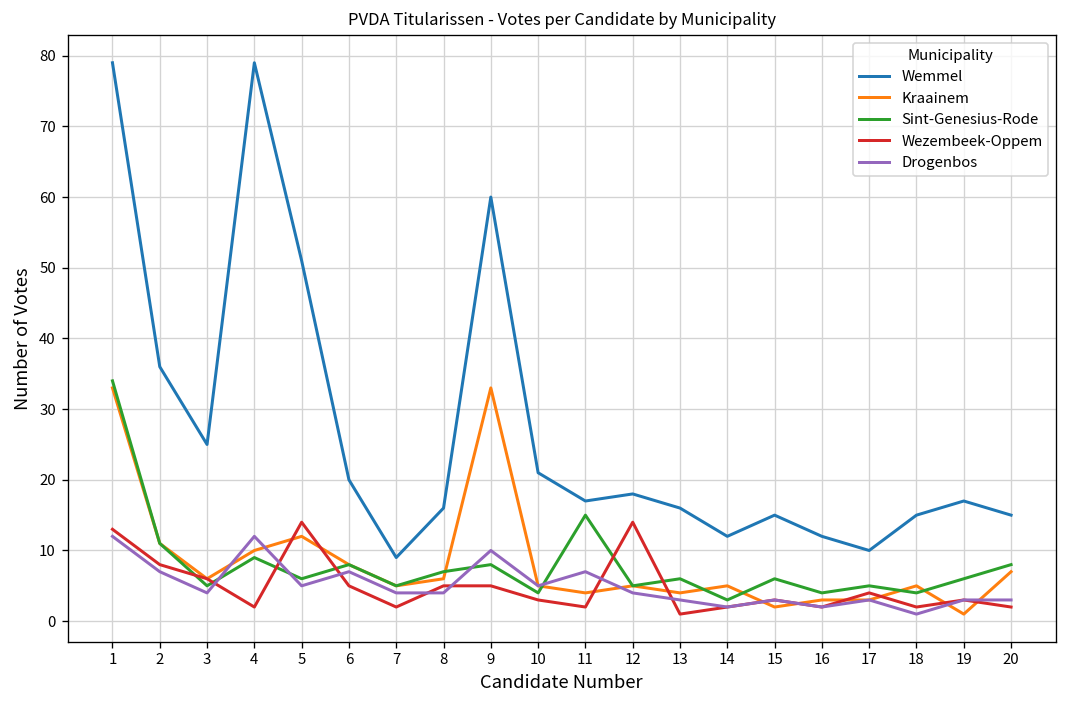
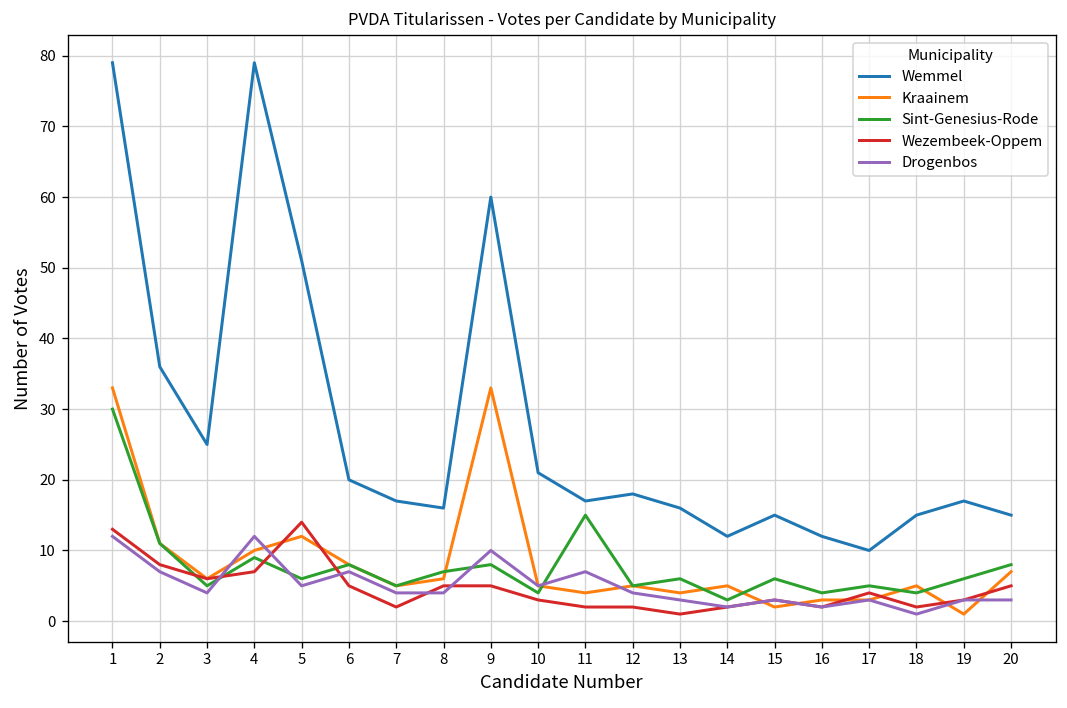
Sint-Genesius-Rode, 1: 34 -> 30
Wezembeek-Oppem, 4: 2 -> 7
Wemmel, 7: 9 -> 17
Wezembeek-Oppem, 12: 14 -> 2
Wezembeek-Oppem, 20: 2 -> 5
